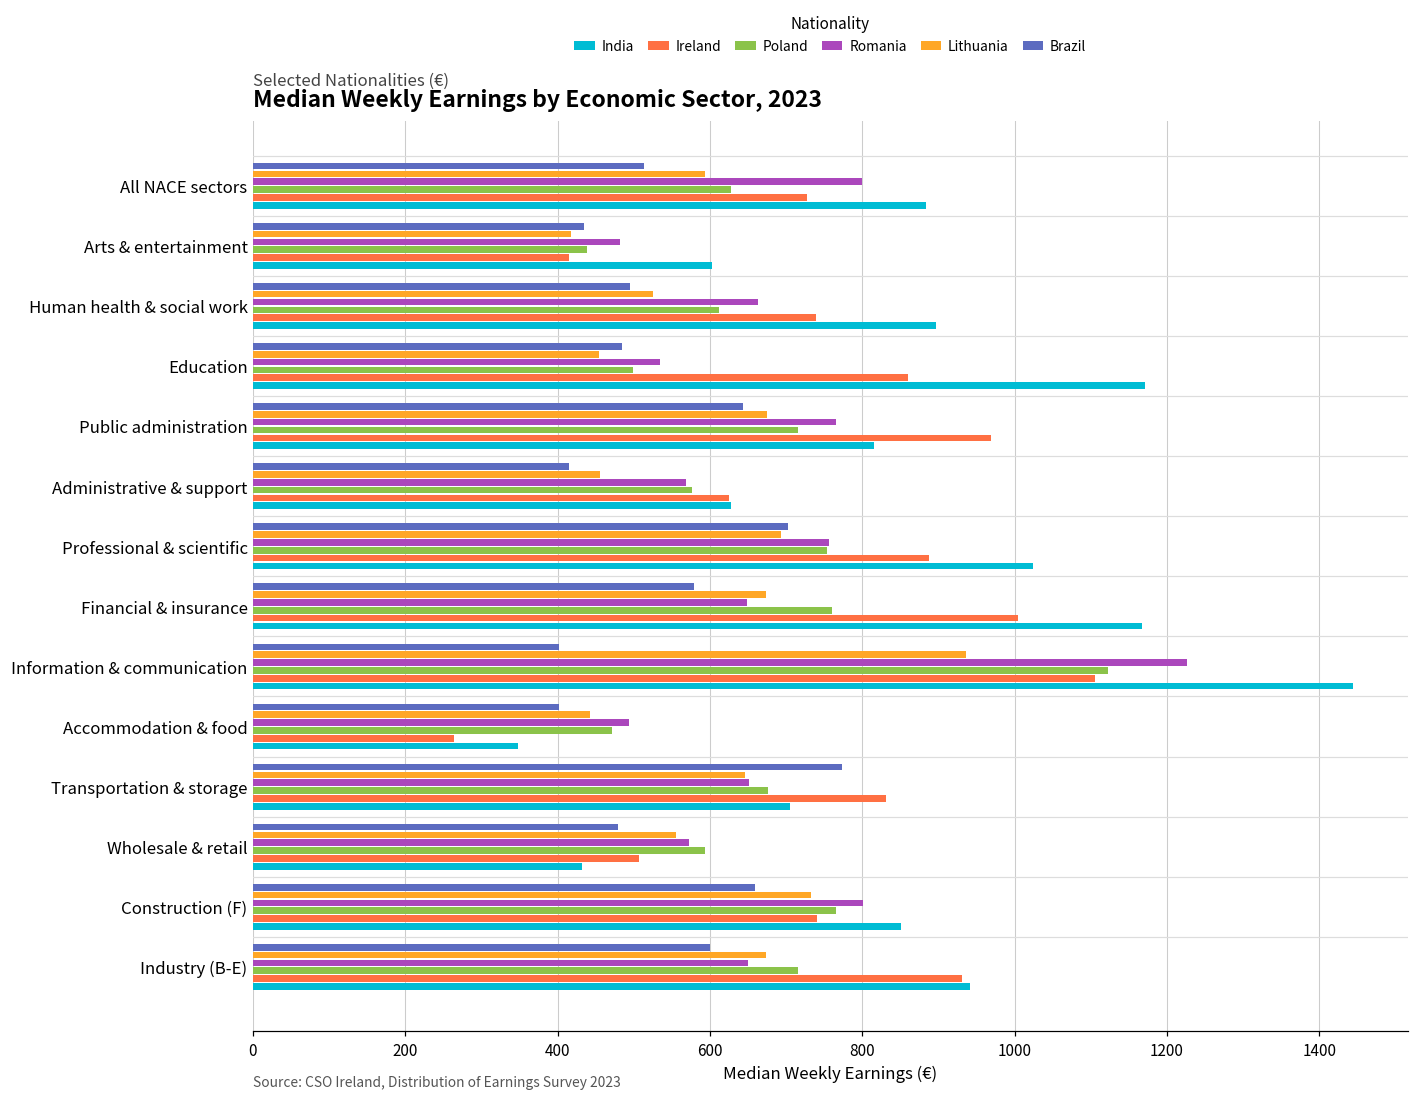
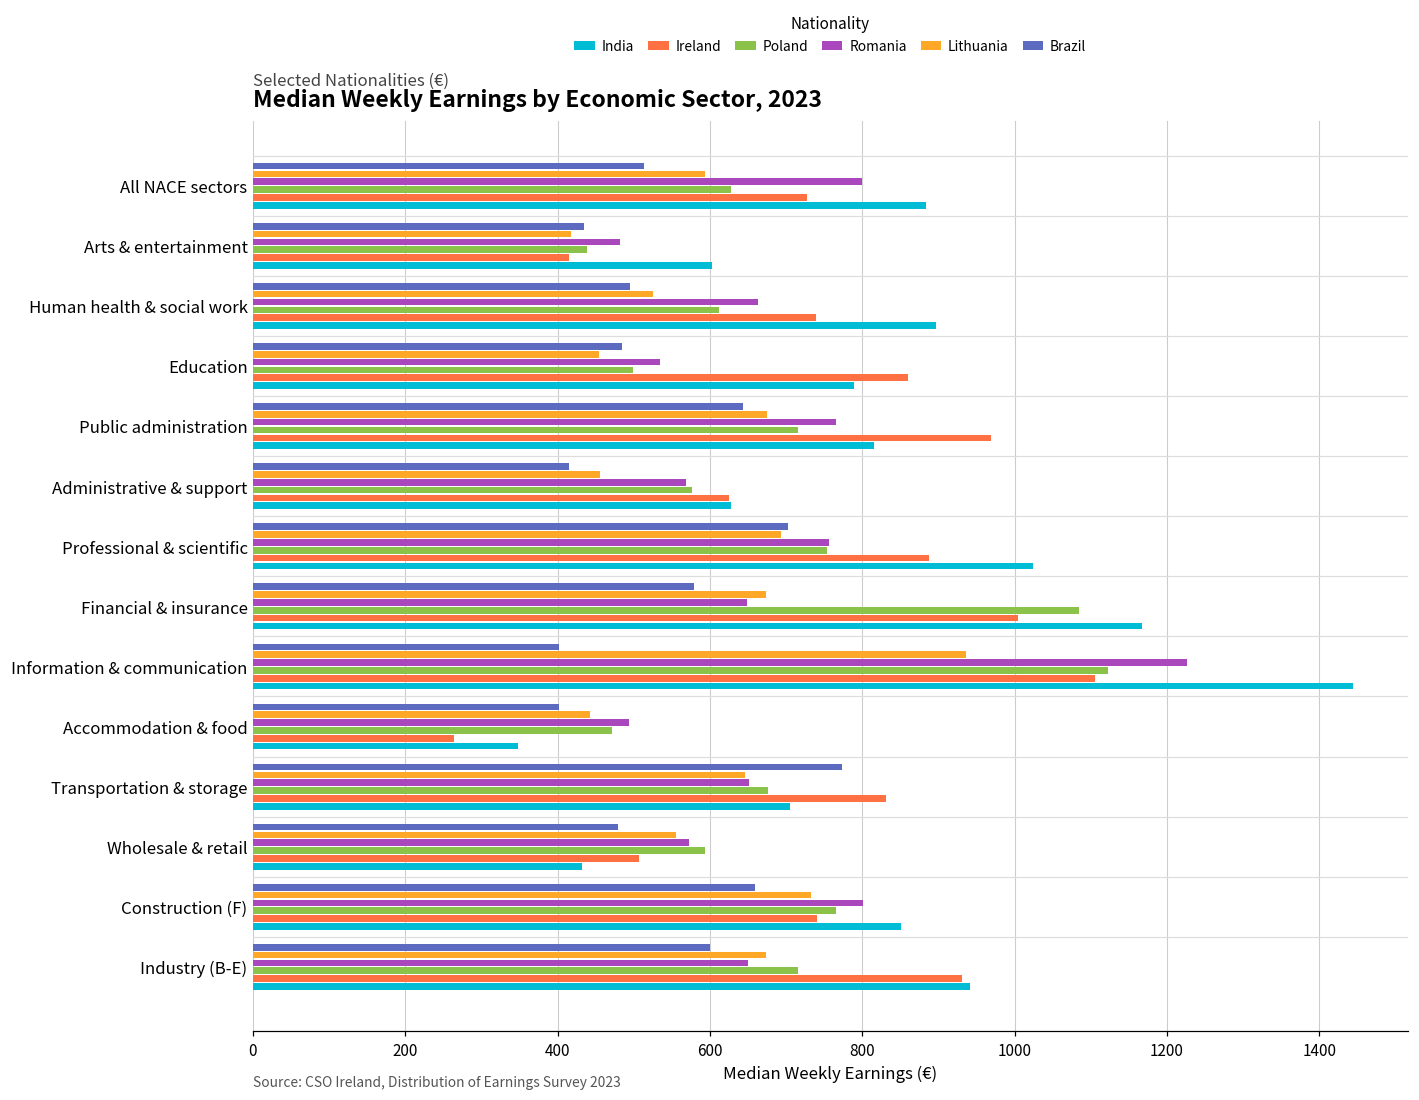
India, Education: 1170 -> 790
Poland, Financial & insurance: 760 -> 1090
